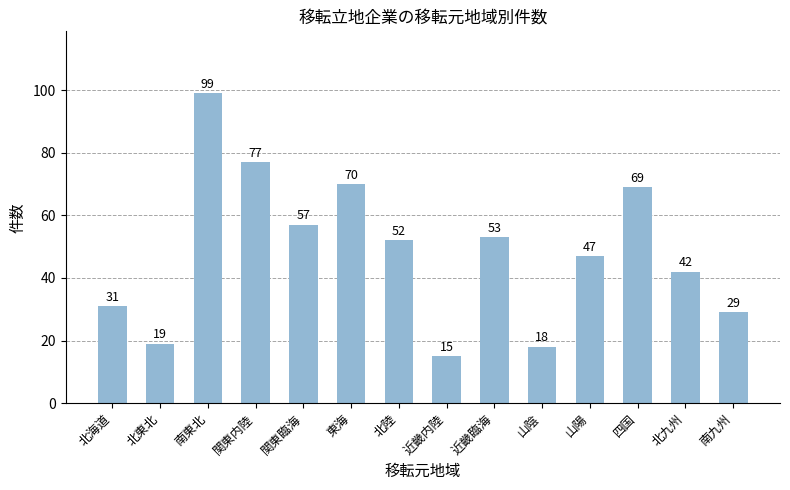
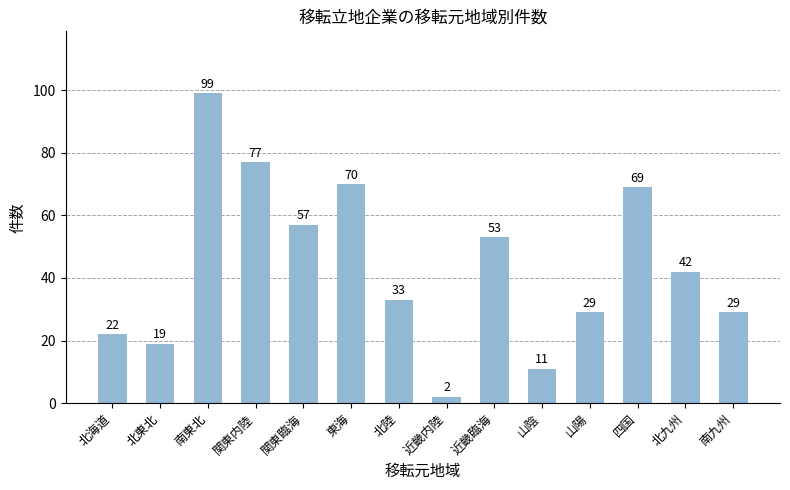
北海道: 31 -> 22
北陸: 52 -> 33
近畿内陸: 15 -> 2
山陰: 18 -> 11
山陽: 47 -> 29
